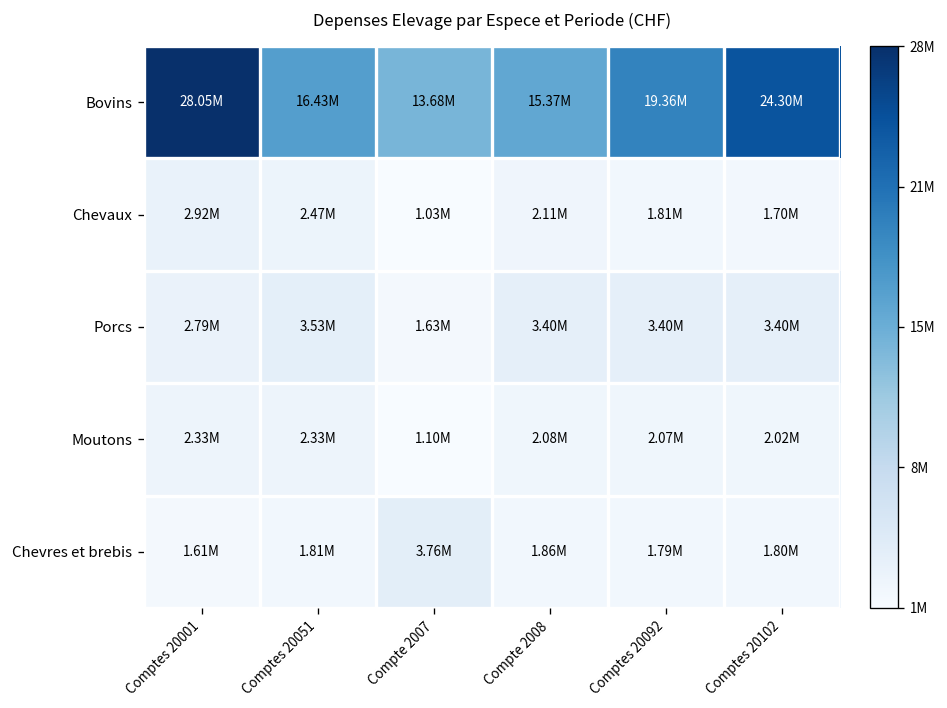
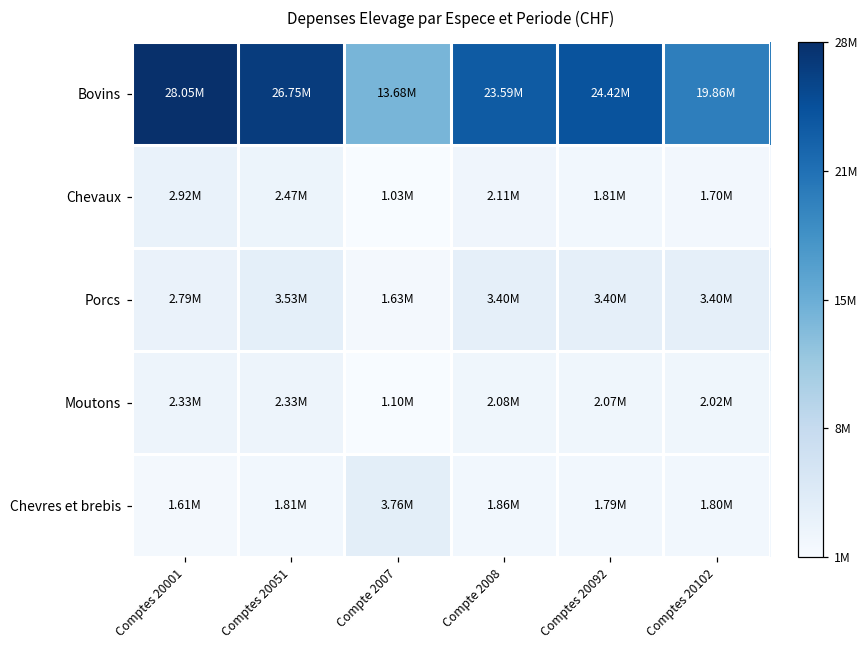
Bovins, Comptes 20051: 16.43M -> 26.75M
Bovins, Compte 2008: 15.37M -> 23.59M
Bovins, Comptes 20092: 19.36M -> 24.42M
Bovins, Comptes 20102: 24.30M -> 19.86M
